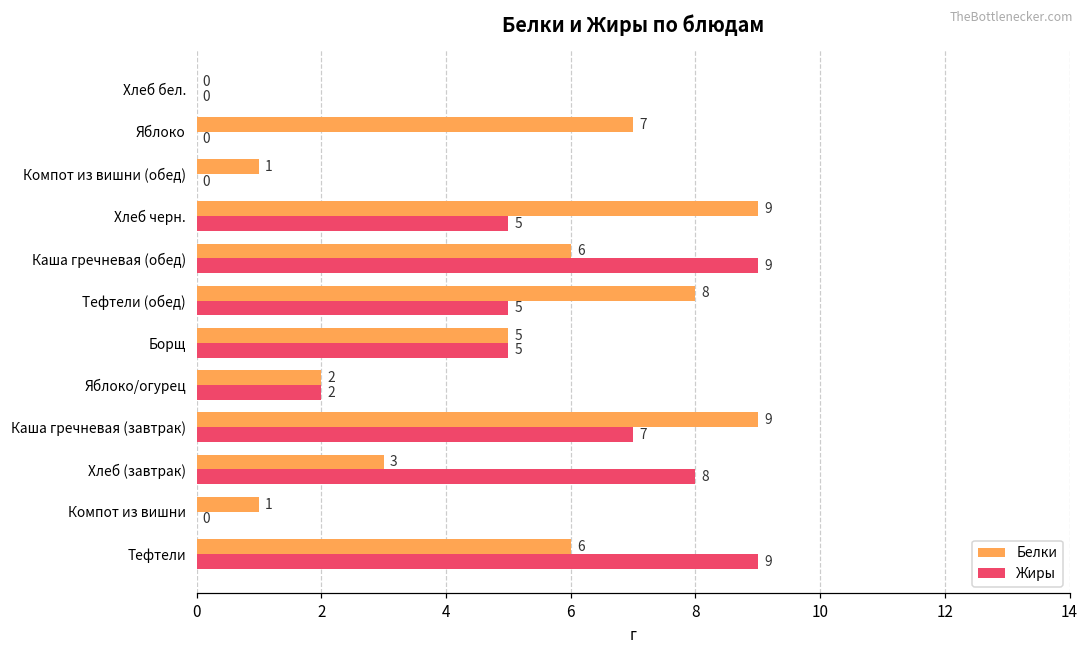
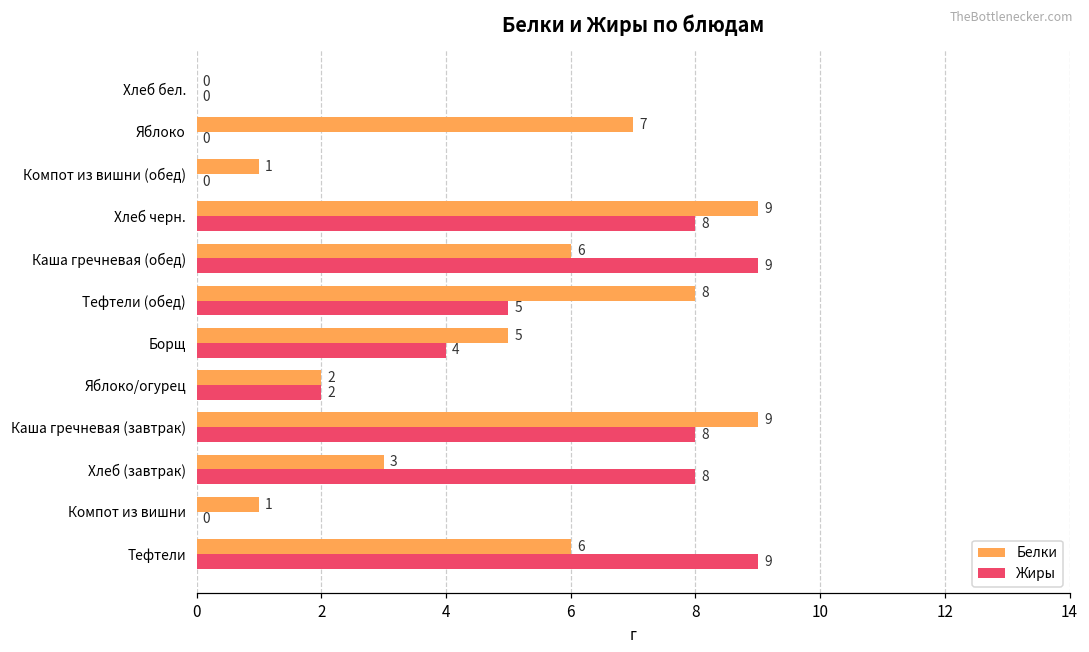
Жиры, Хлеб черн.: 5 -> 8
Жиры, Борщ: 5 -> 4
Жиры, Каша гречневая (завтрак): 7 -> 8
